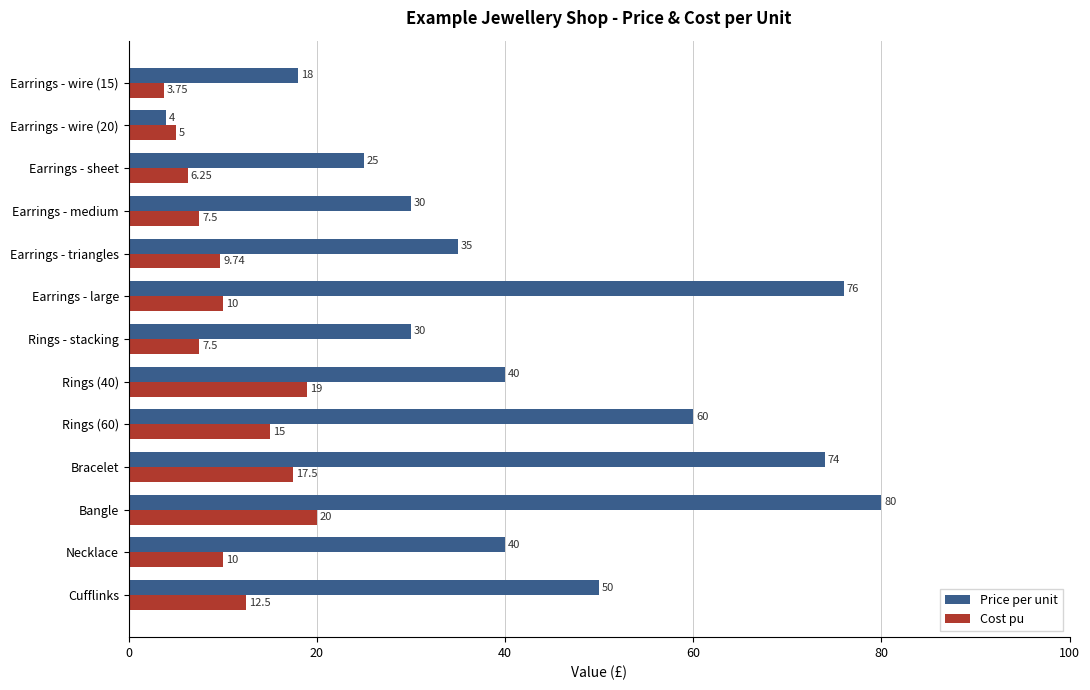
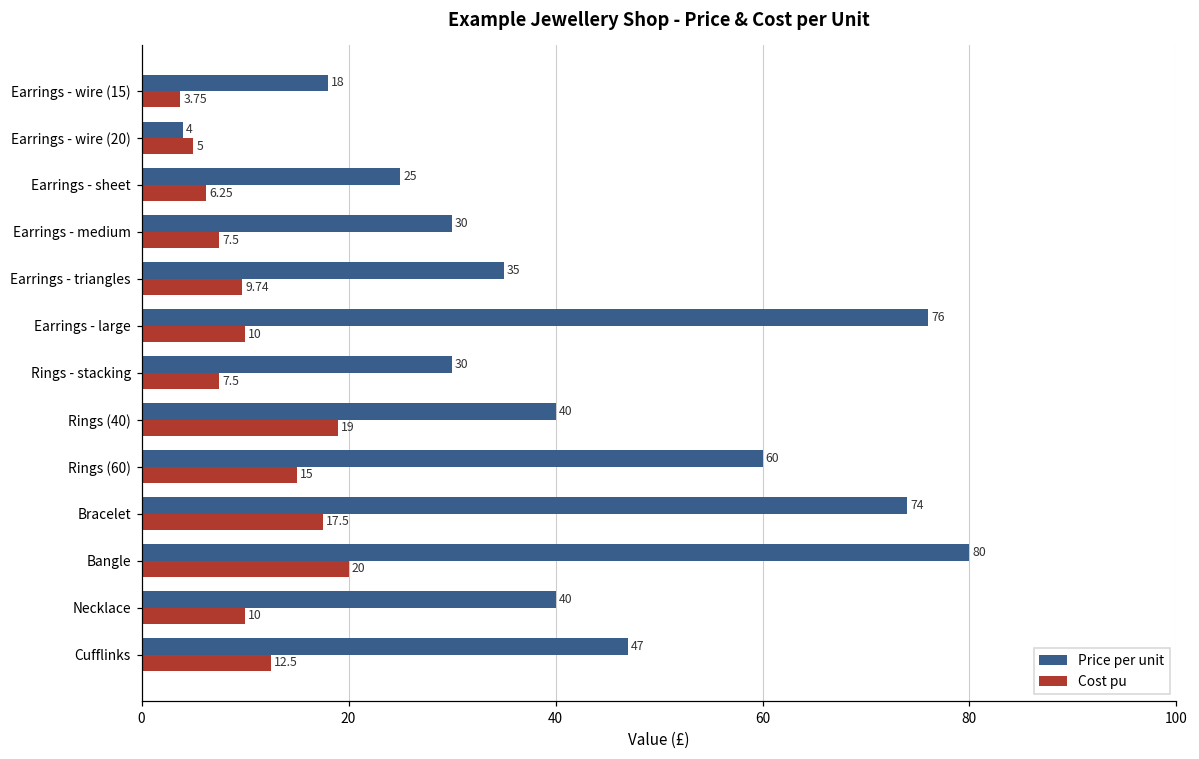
Price per unit, Cufflinks: 50 -> 47
